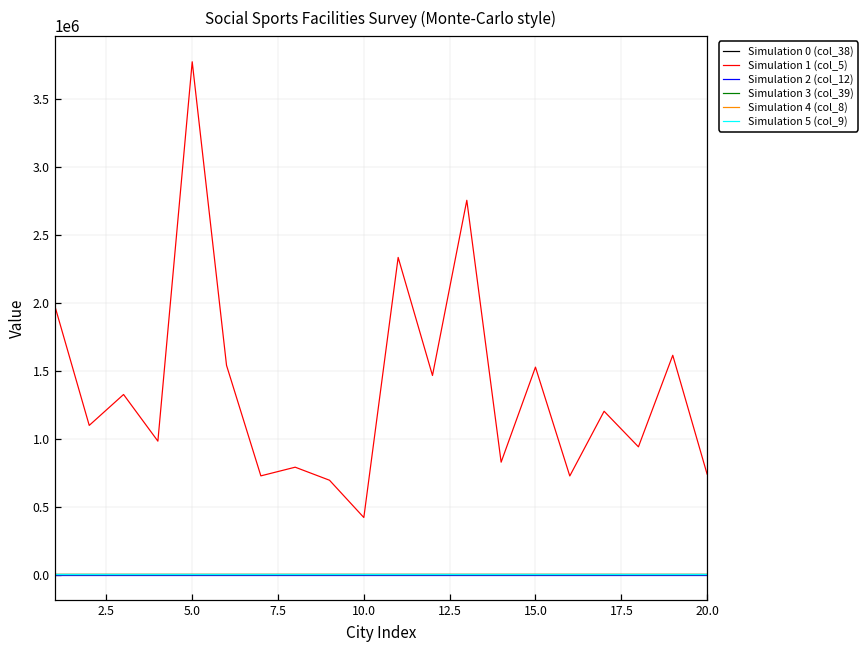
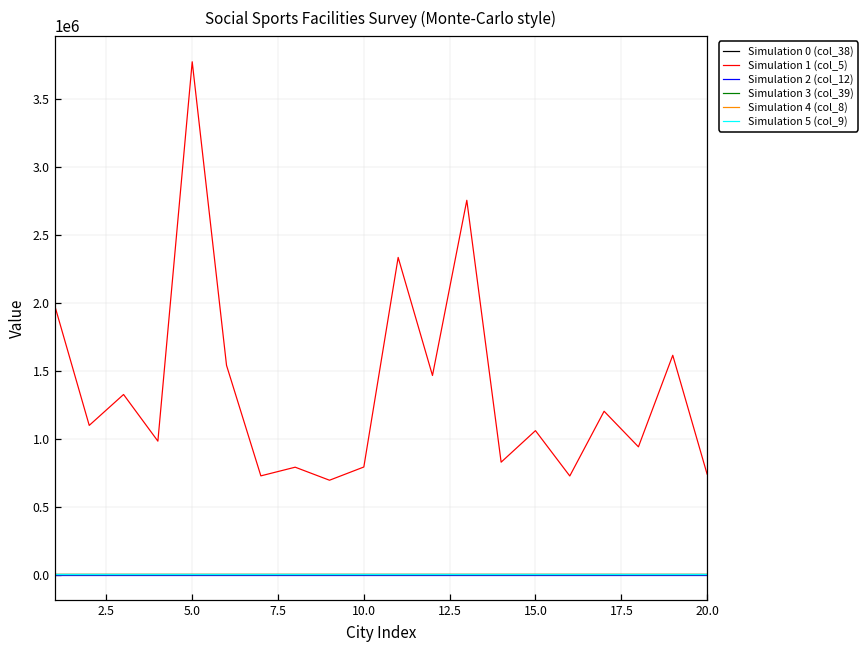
Simulation 1 (col_5), 10.0: 420000 -> 790000
Simulation 1 (col_5), 15.0: 1530000 -> 1060000
